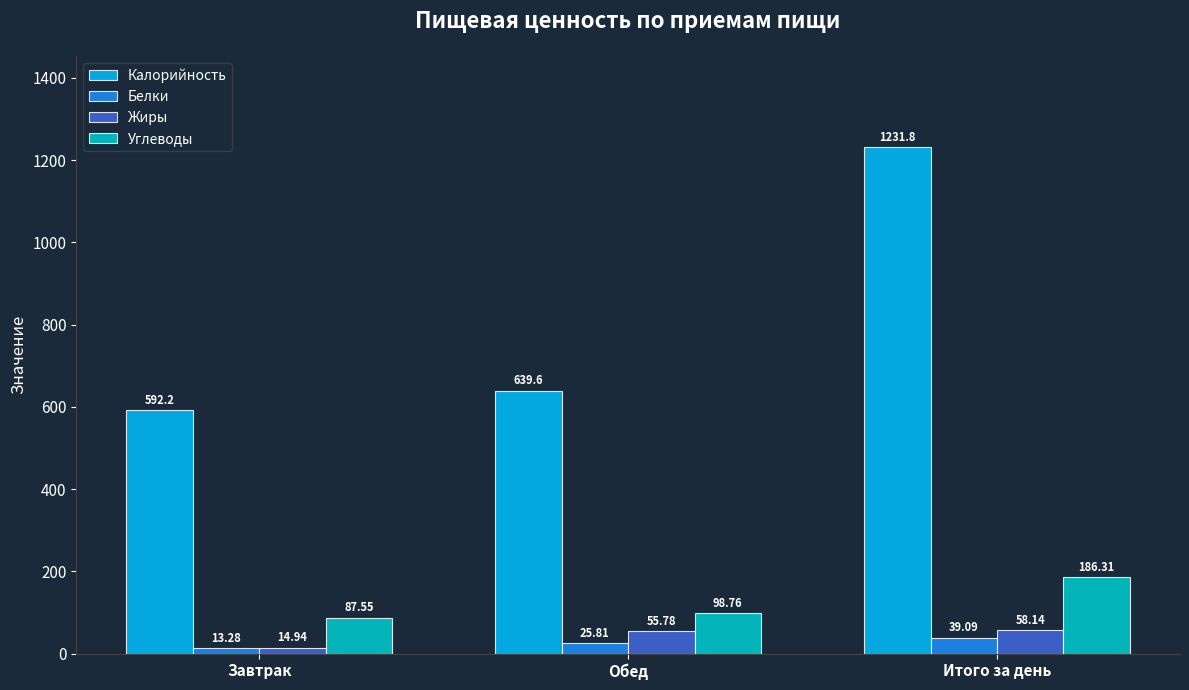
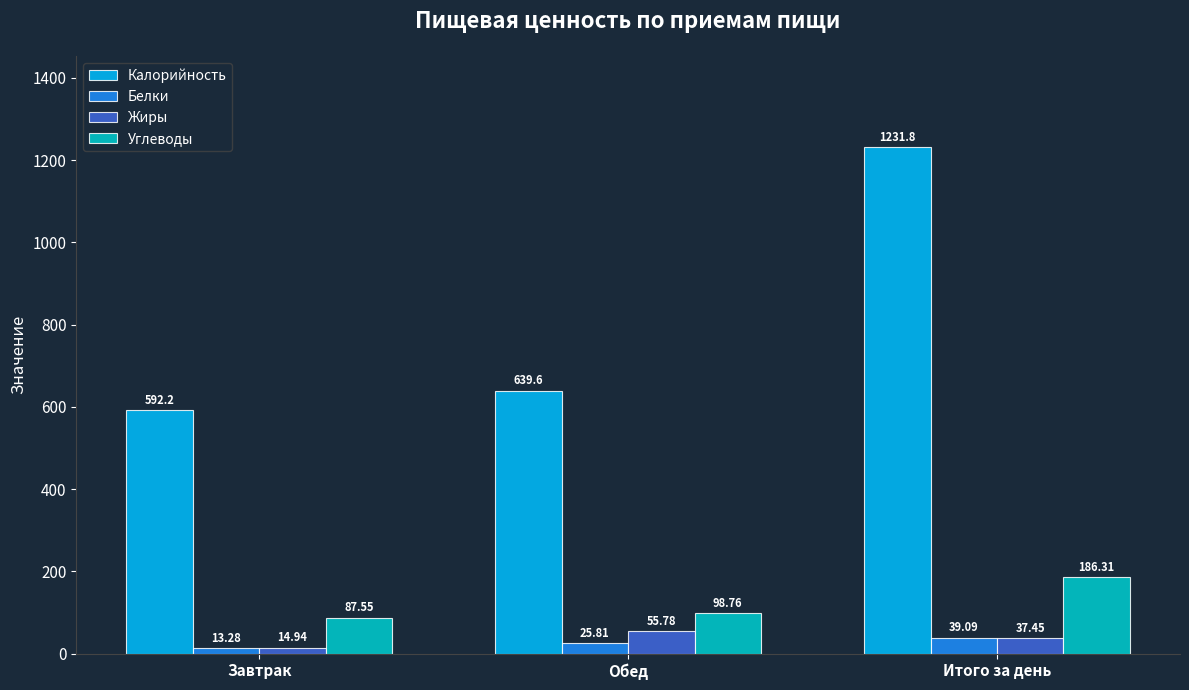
Жиры, Итого за день: 58.14 -> 37.45
